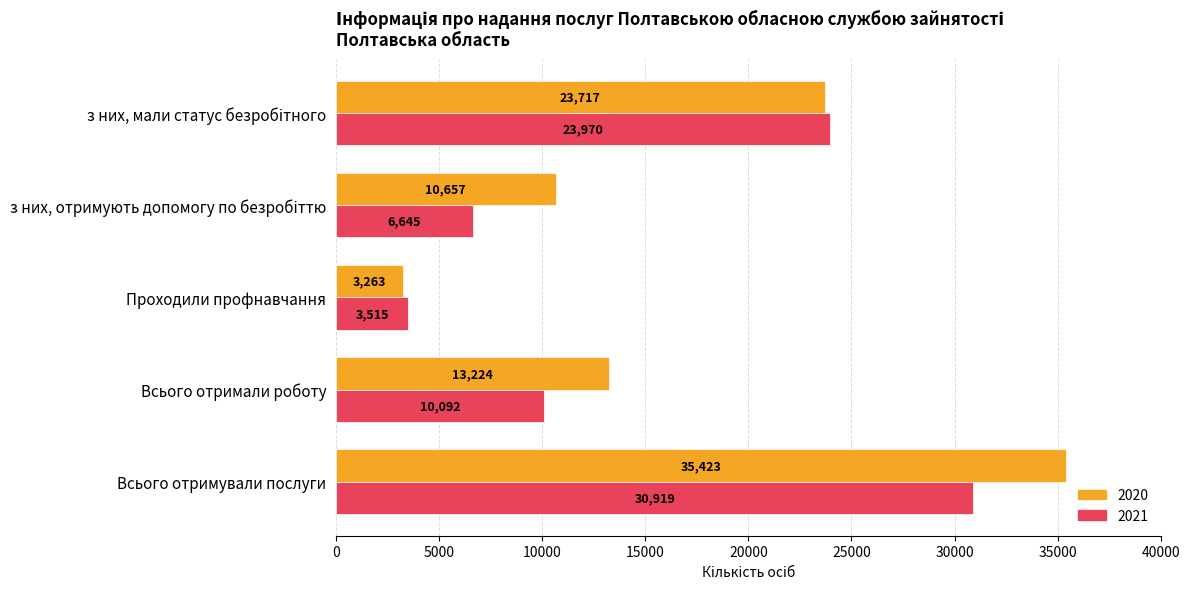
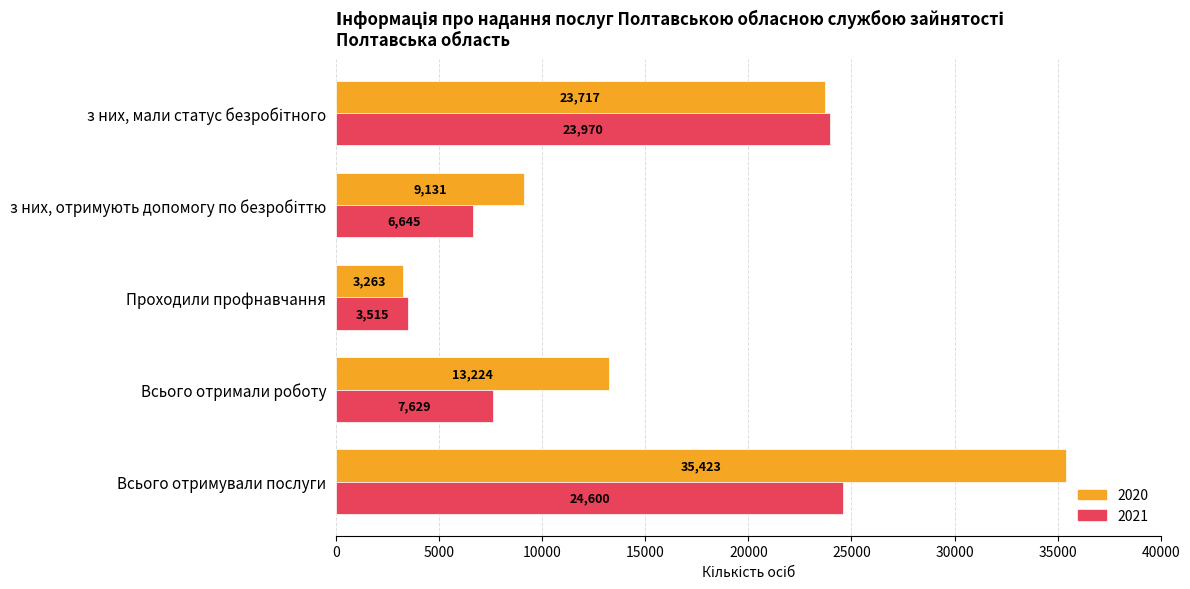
2020, з них, отримують допомогу по безробіттю: 10,657 -> 9,131
2021, Всього отримали роботу: 10,092 -> 7,629
2021, Всього отримували послуги: 30,919 -> 24,600
